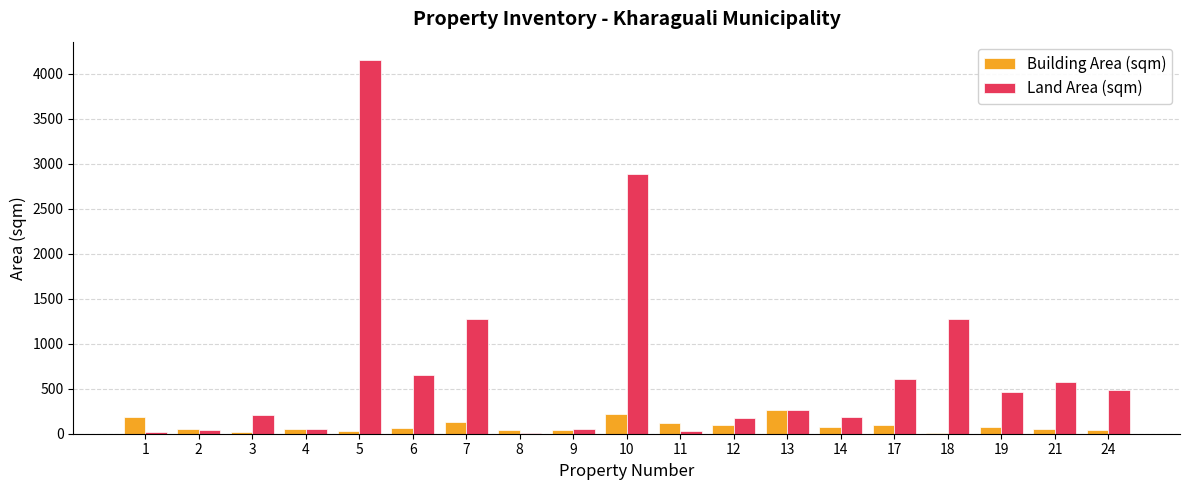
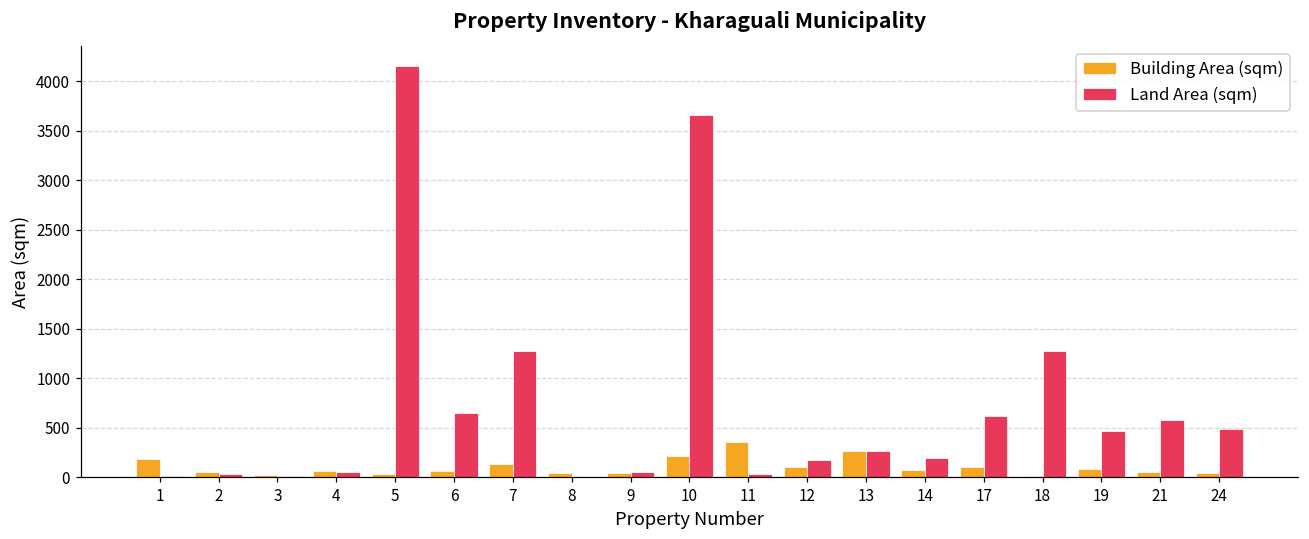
Land Area (sqm), 3: 200 -> 0
Land Area (sqm), 10: 2900 -> 3700
Building Area (sqm), 11: 100 -> 400
